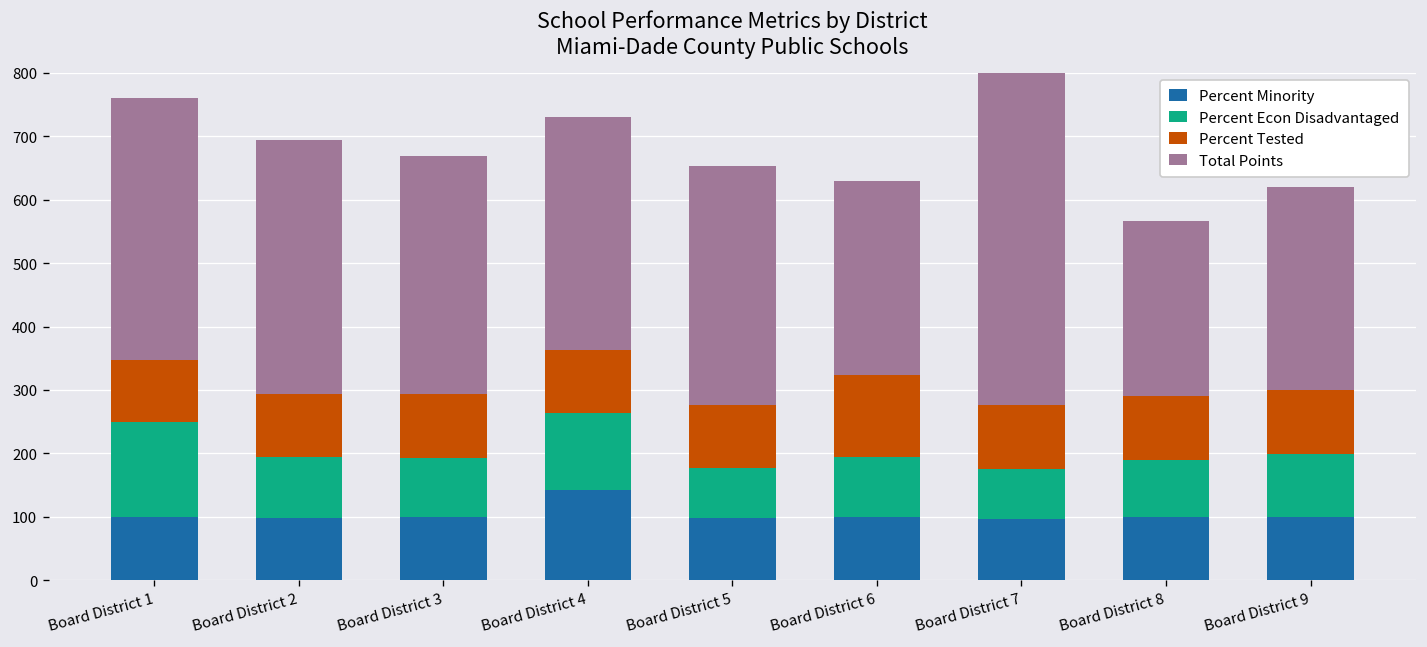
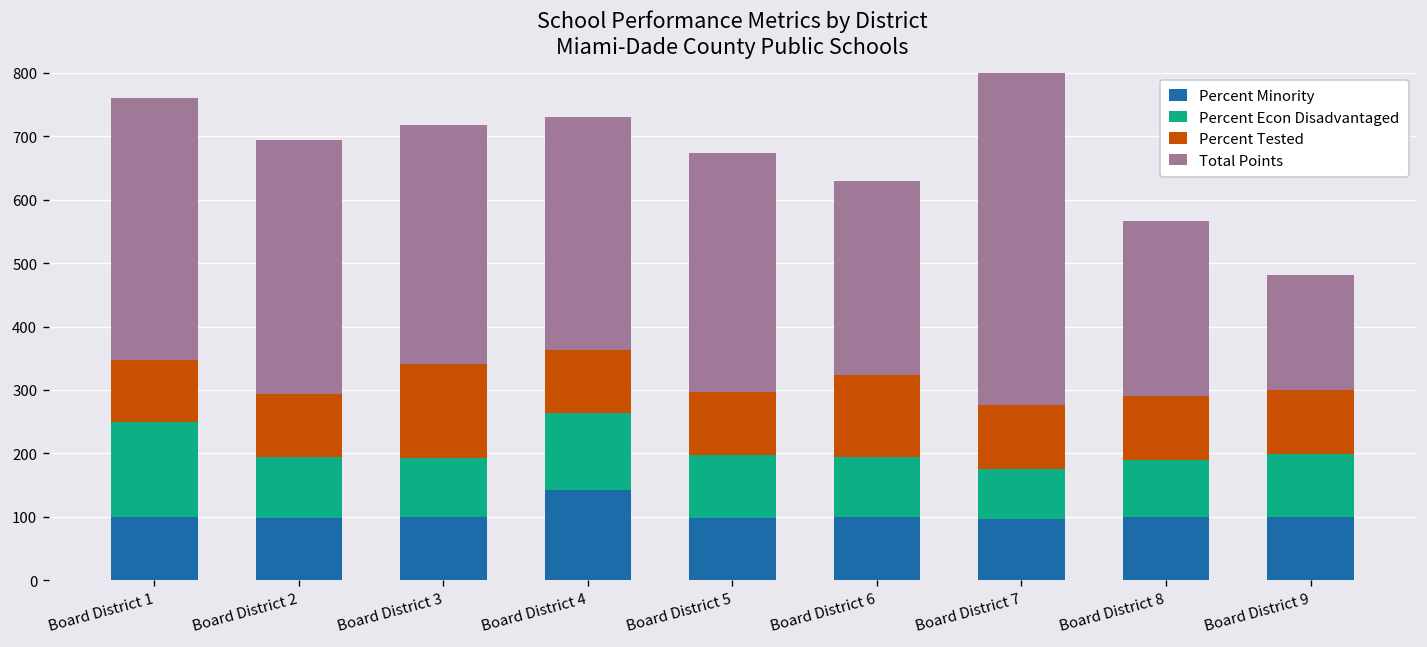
Percent Tested, Board District 3: 100 -> 150
Percent Econ Disadvantaged, Board District 5: 80 -> 100
Total Points, Board District 9: 320 -> 180
